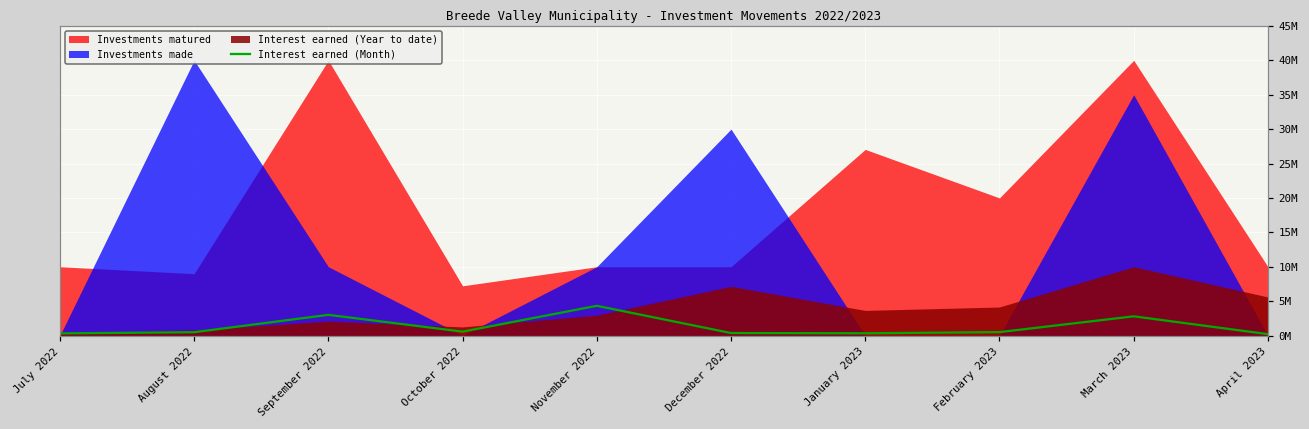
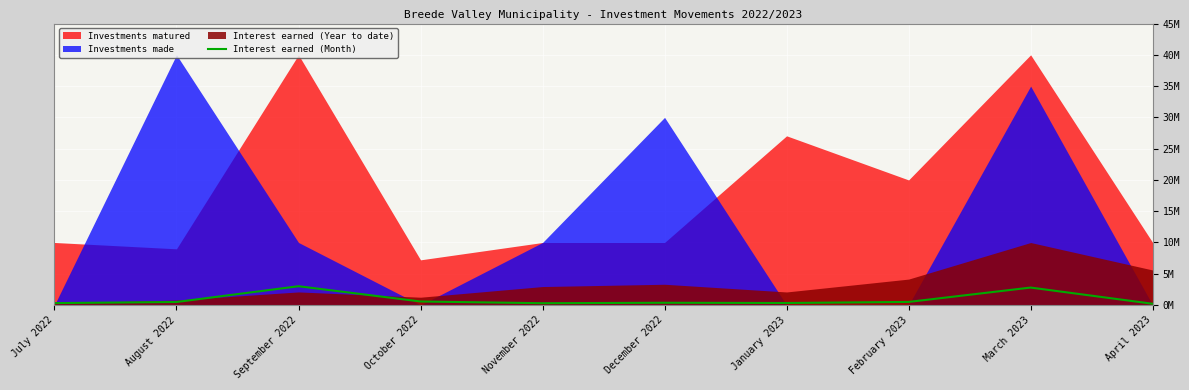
Interest earned (Month), November 2022: 4000000 -> 0
Interest earned (Year to date), December 2022: 7000000 -> 3000000
Interest earned (Year to date), January 2023: 4000000 -> 2000000
